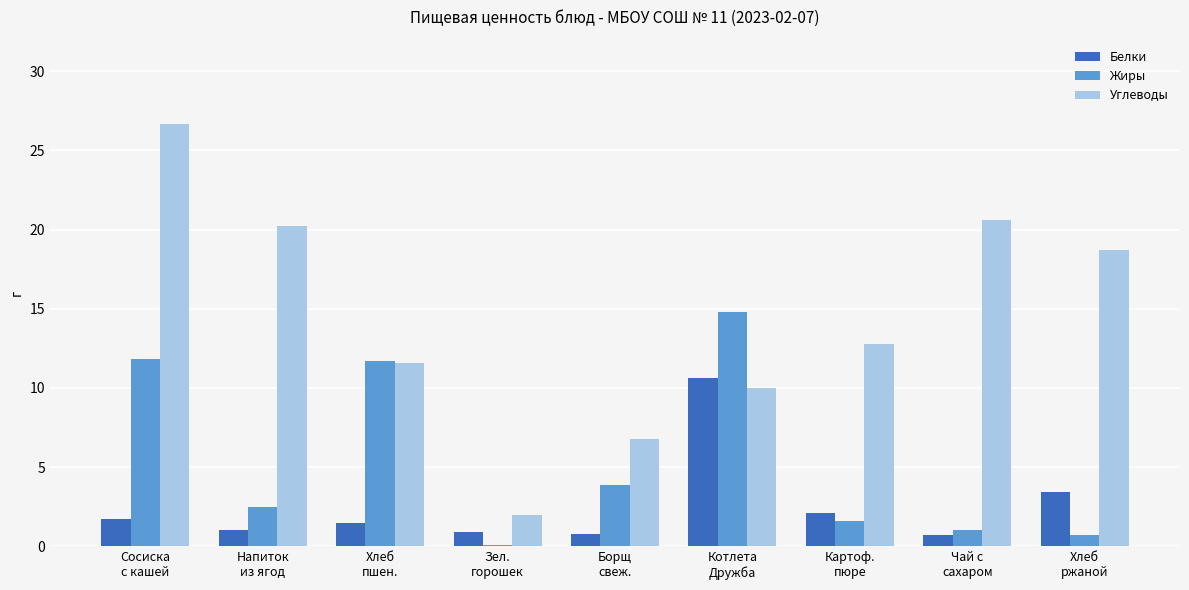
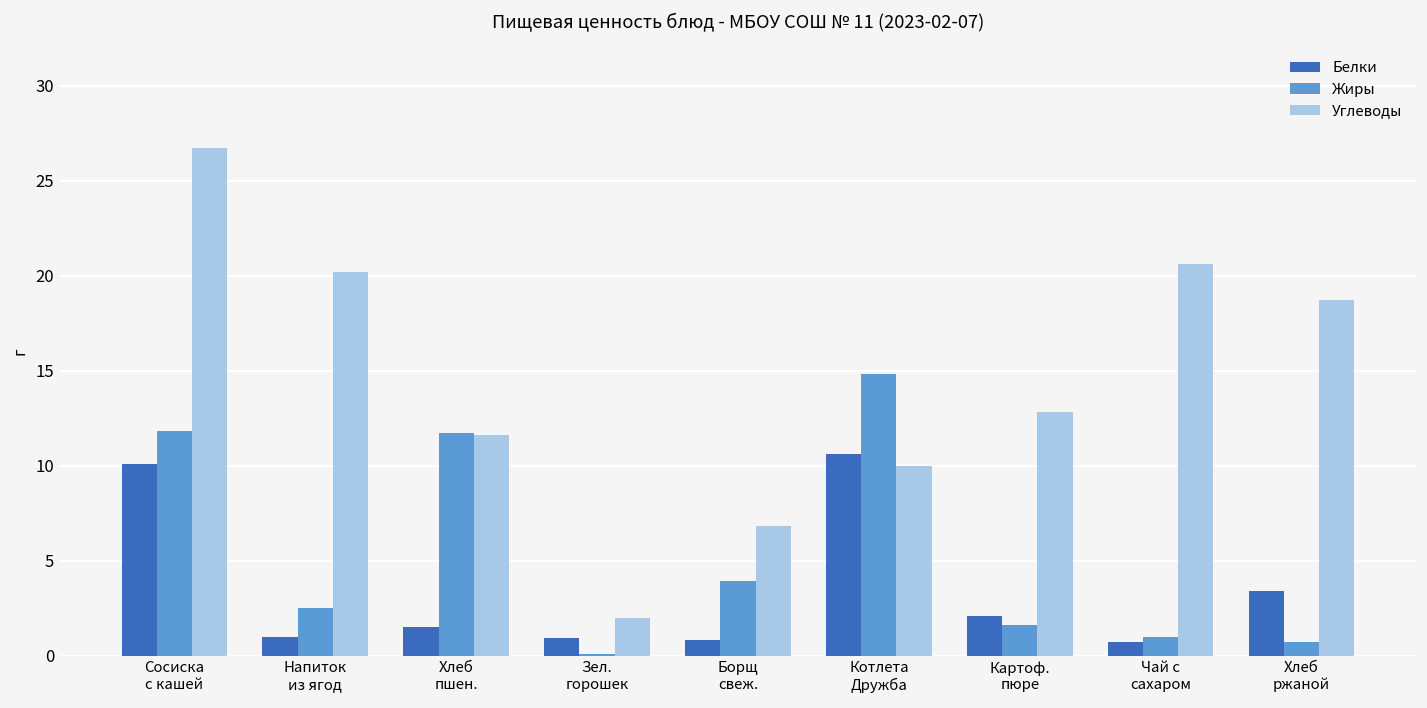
Белки, Сосиска с кашей: 1.7 -> 10.1
